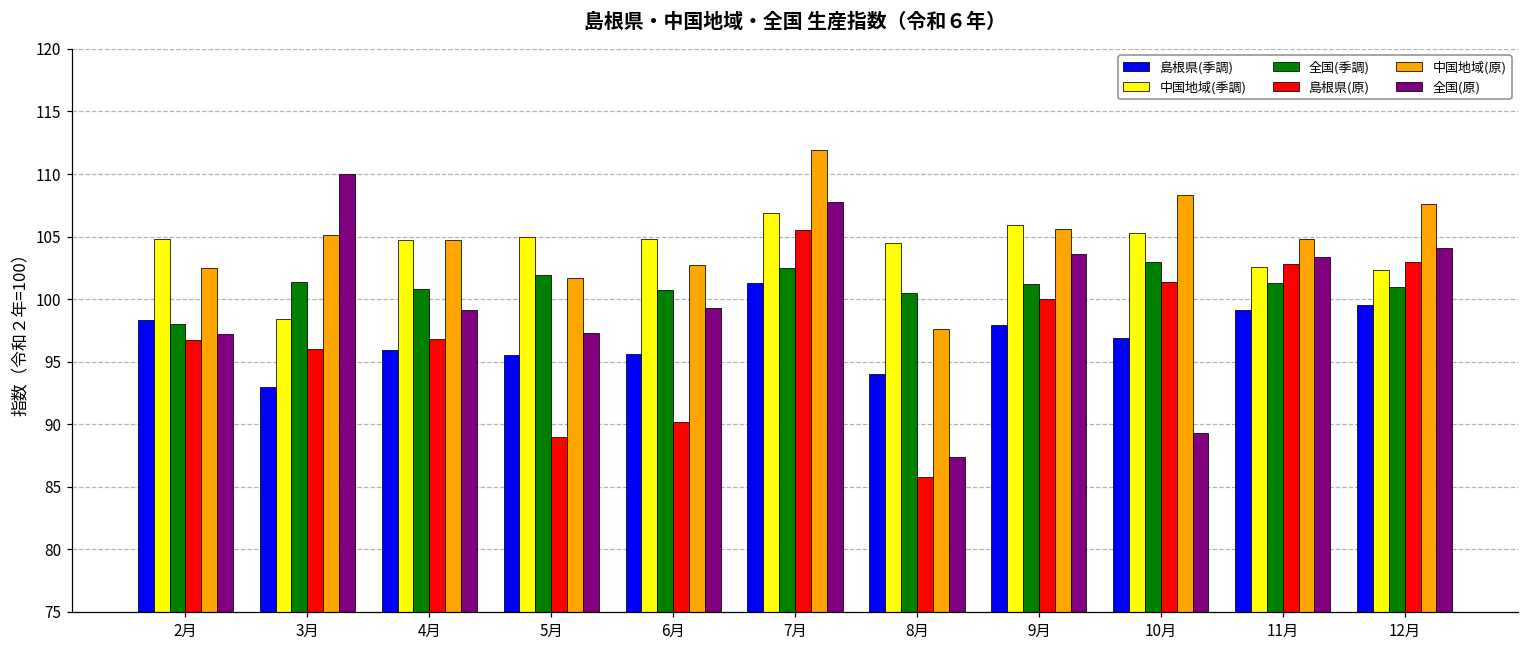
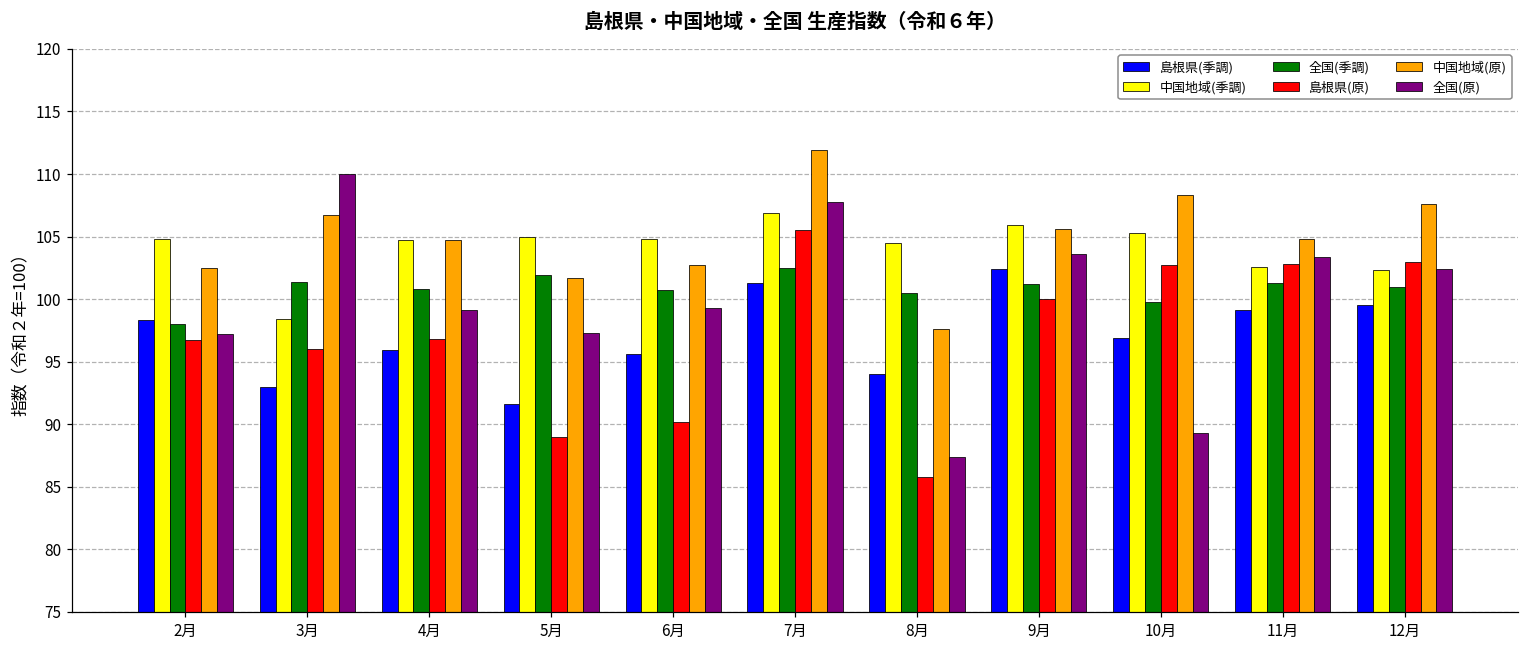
中国地域(原), 3月: 105.1 -> 106.7
島根県(季調), 5月: 95.5 -> 91.6
島根県(季調), 9月: 97.9 -> 102.4
全国(季調), 10月: 103.0 -> 99.8
島根県(原), 10月: 101.4 -> 102.7
全国(原), 12月: 104.1 -> 102.4
